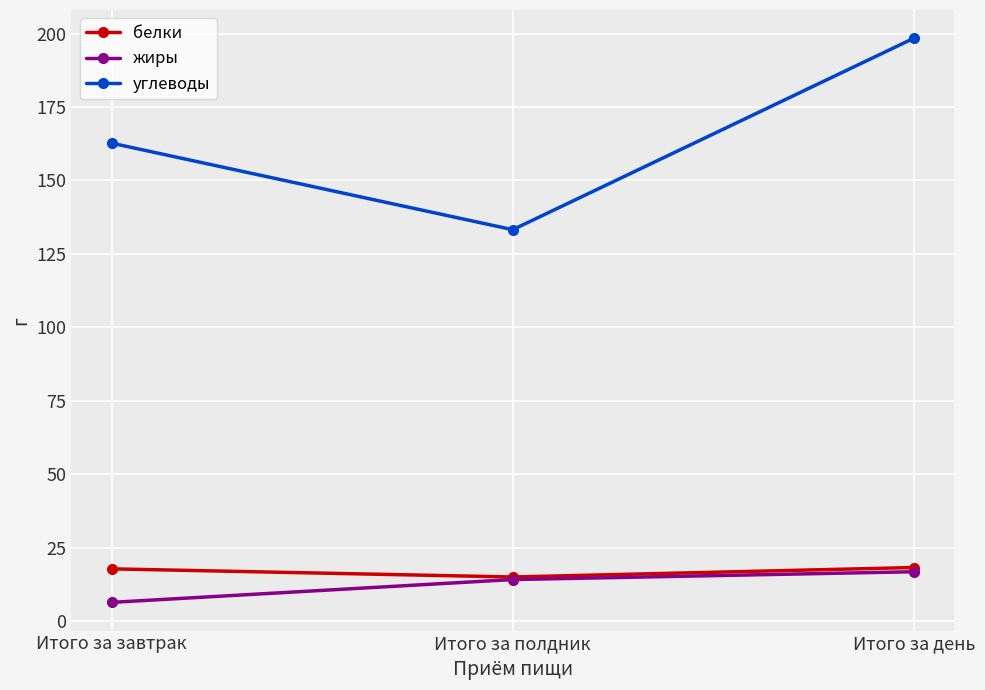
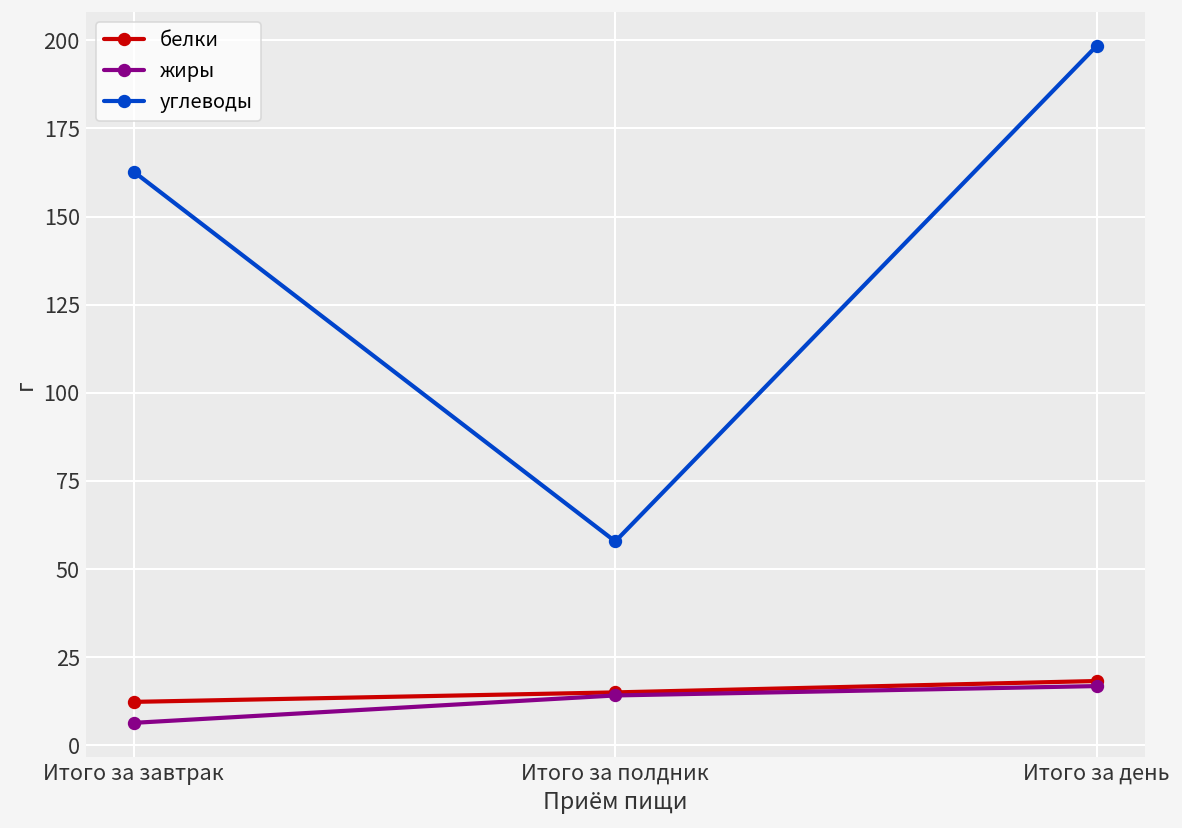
белки, Итого за завтрак: 18 -> 12
углеводы, Итого за полдник: 133 -> 58
